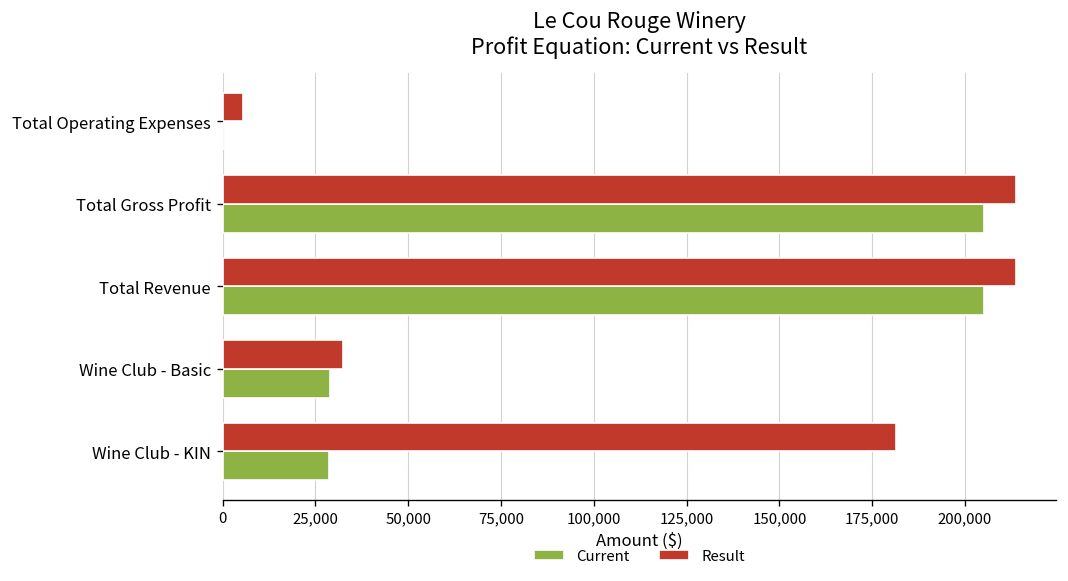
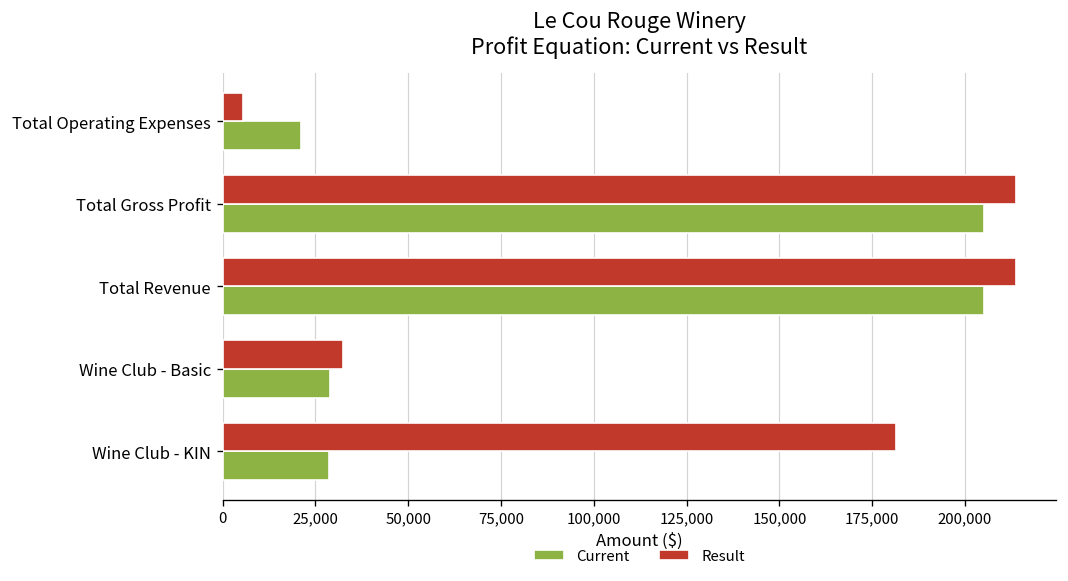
Current, Total Operating Expenses: 0 -> 21,000
